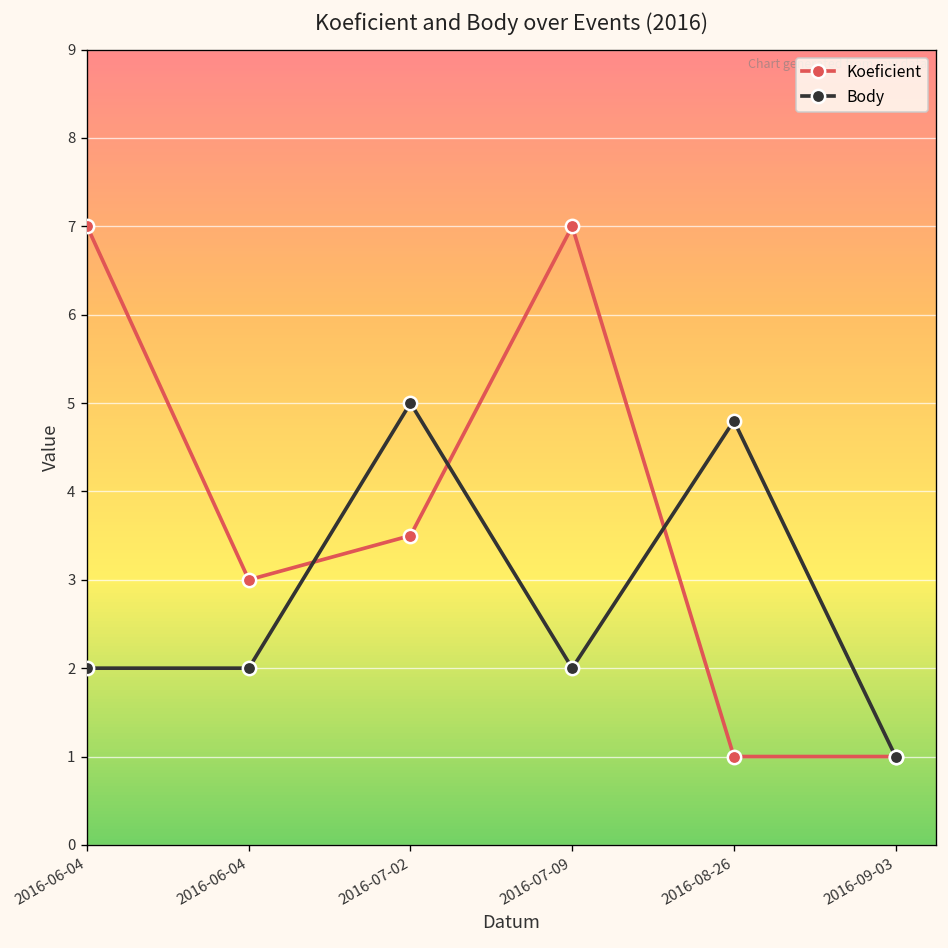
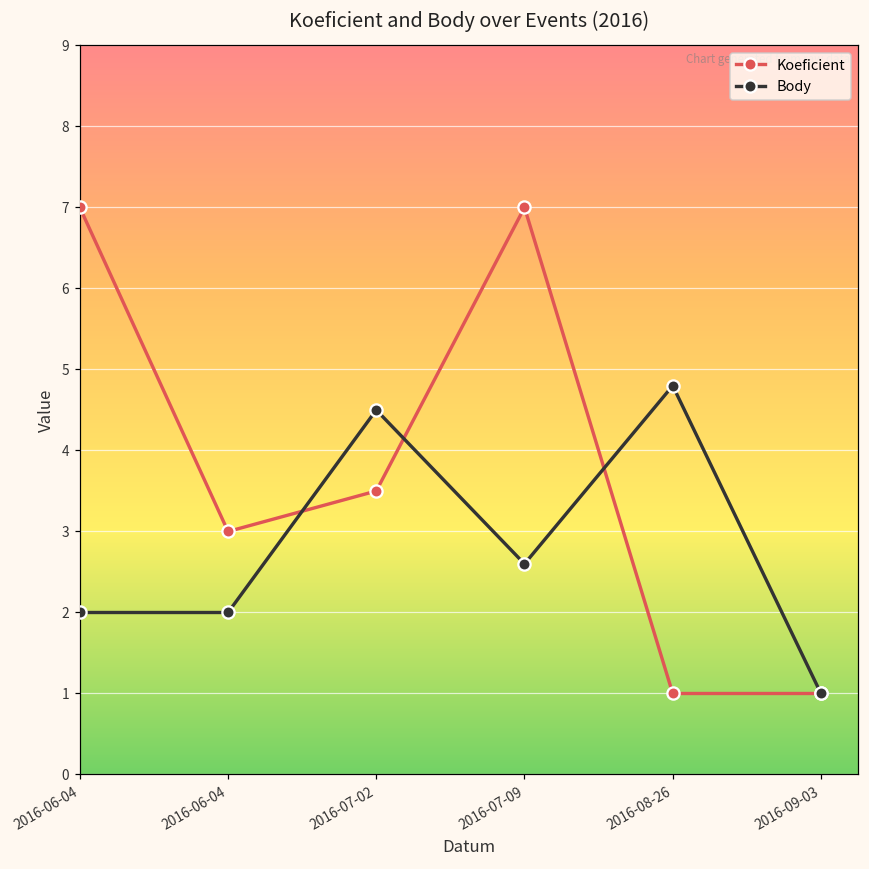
Body, 2016-07-02: 5.0 -> 4.5
Body, 2016-07-09: 2.0 -> 2.6
